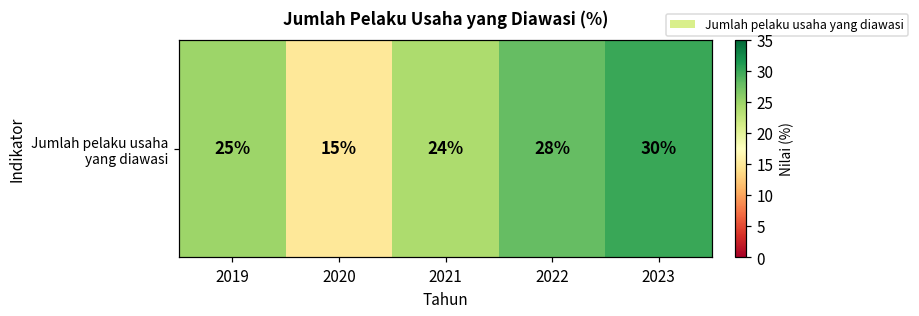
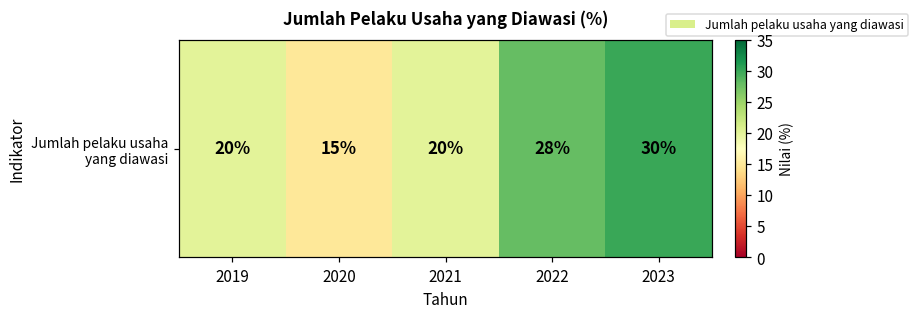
Jumlah pelaku usaha yang diawasi, 2019: 25% -> 20%
Jumlah pelaku usaha yang diawasi, 2021: 24% -> 20%
